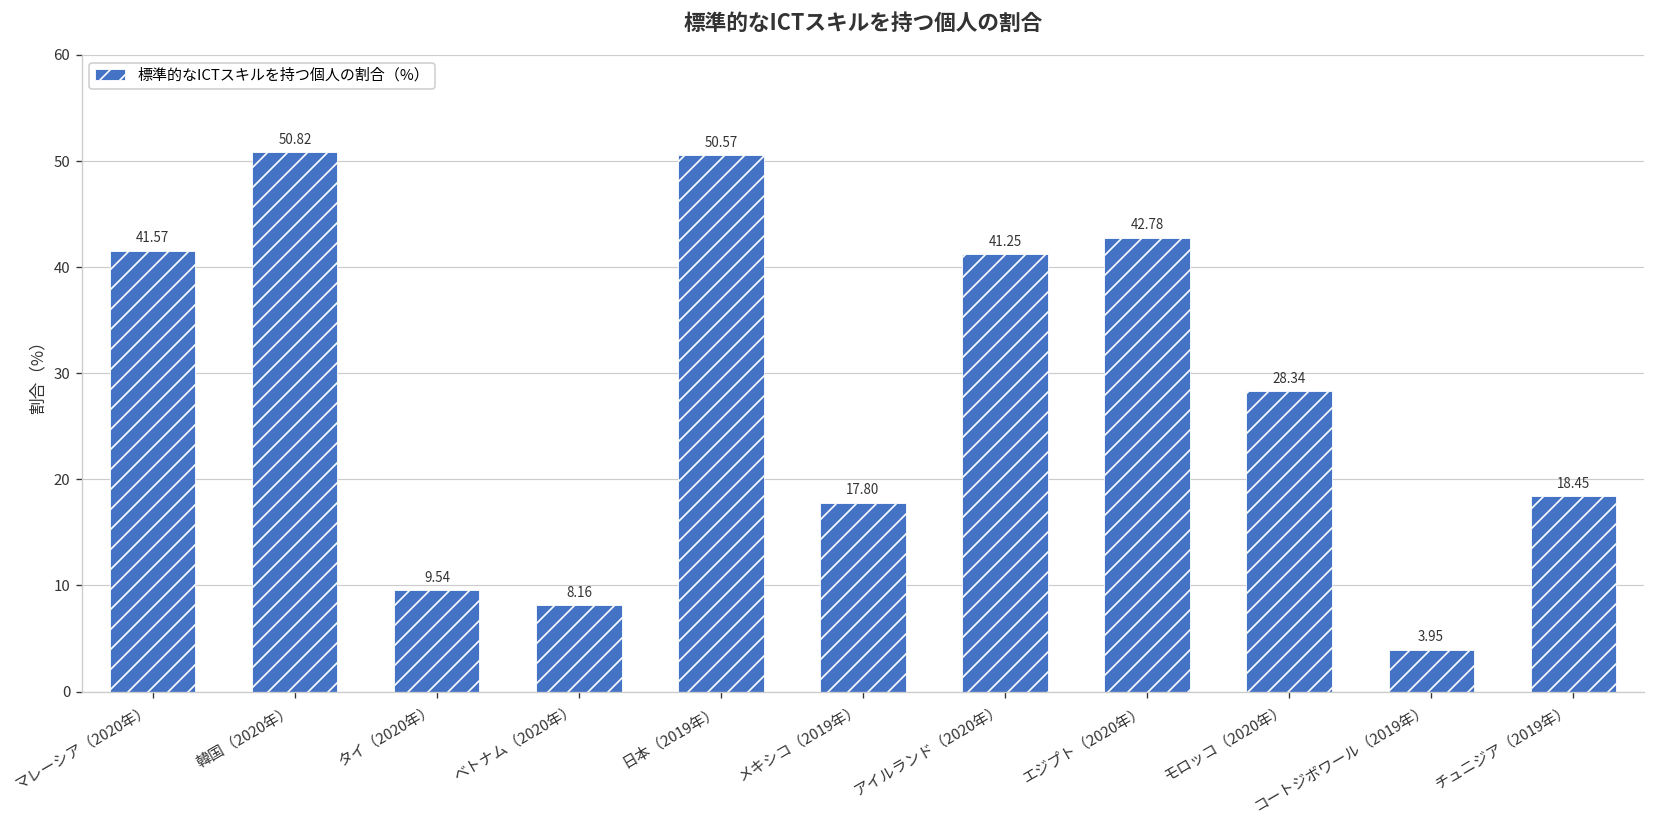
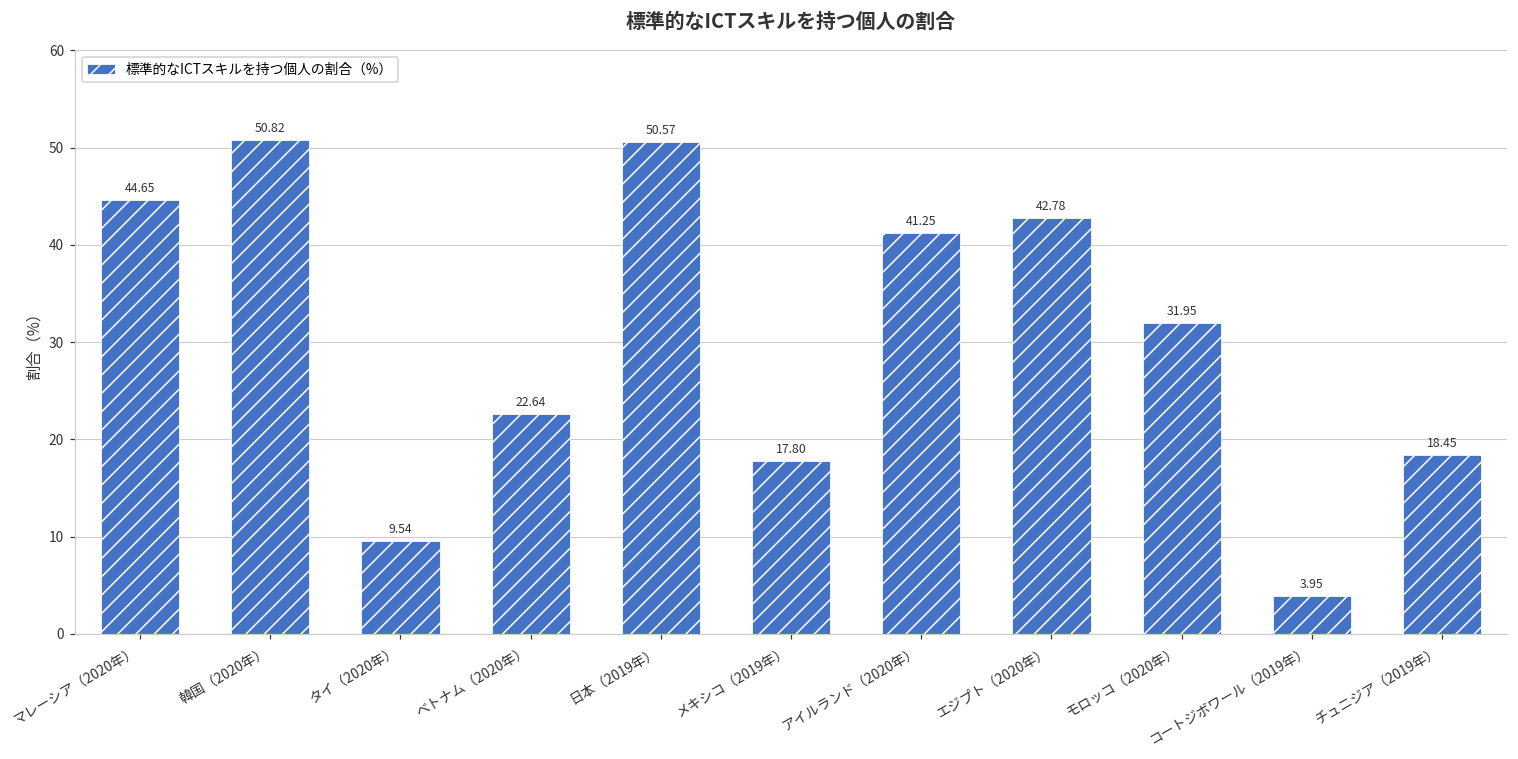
マレーシア（2020年）: 41.57 -> 44.65
ベトナム（2020年）: 8.16 -> 22.64
モロッコ（2020年）: 28.34 -> 31.95
